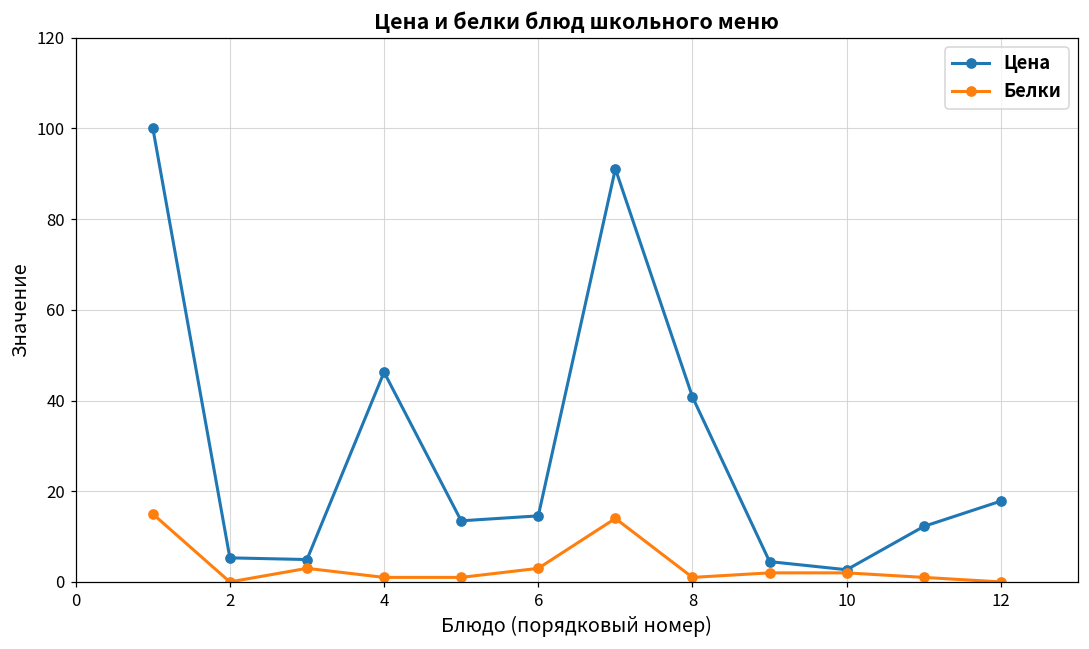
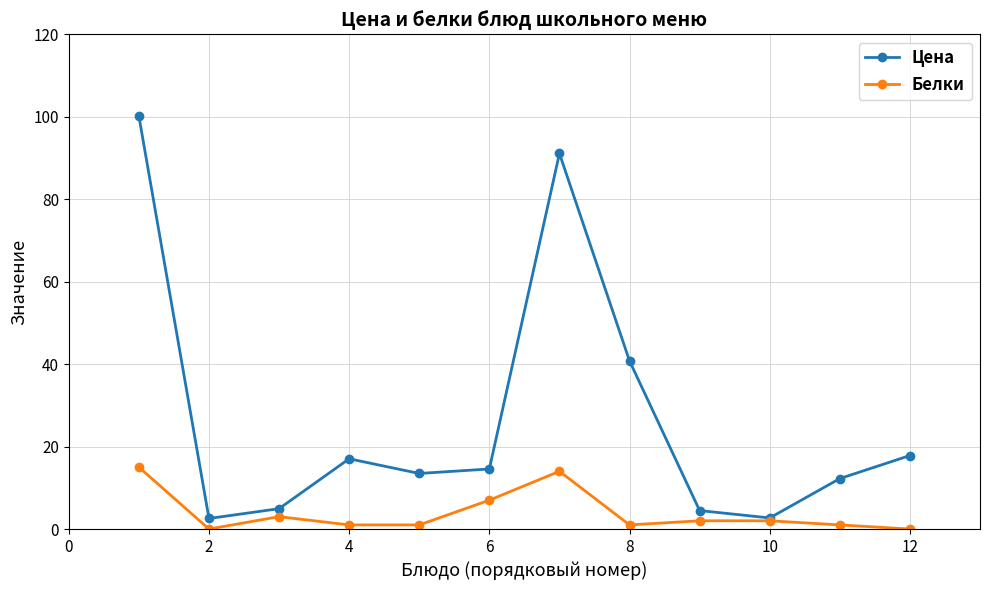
Цена, 2: 5 -> 3
Цена, 4: 46 -> 17
Белки, 6: 3 -> 7
